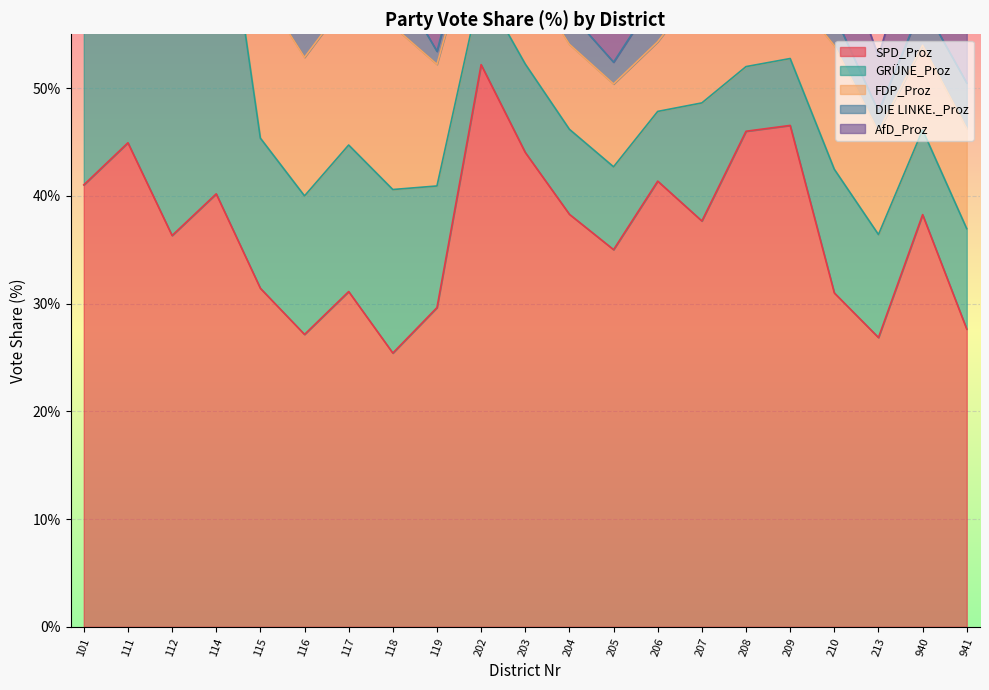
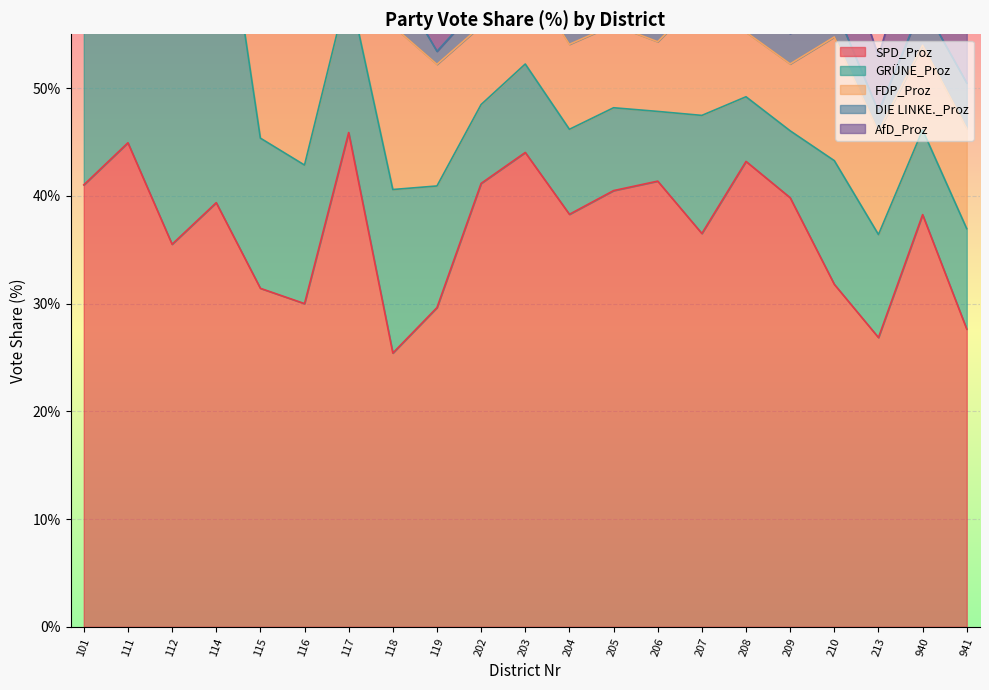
SPD_Proz, 112: 36.3% -> 35.5%
SPD_Proz, 114: 40.2% -> 39.4%
SPD_Proz, 116: 27.1% -> 30.0%
SPD_Proz, 117: 31.1% -> 45.9%
SPD_Proz, 202: 52.2% -> 41.2%
SPD_Proz, 205: 35.0% -> 40.5%
SPD_Proz, 207: 37.7% -> 36.5%
SPD_Proz, 208: 46.0% -> 43.2%
SPD_Proz, 209: 46.5% -> 39.8%
SPD_Proz, 210: 31.0% -> 31.8%
